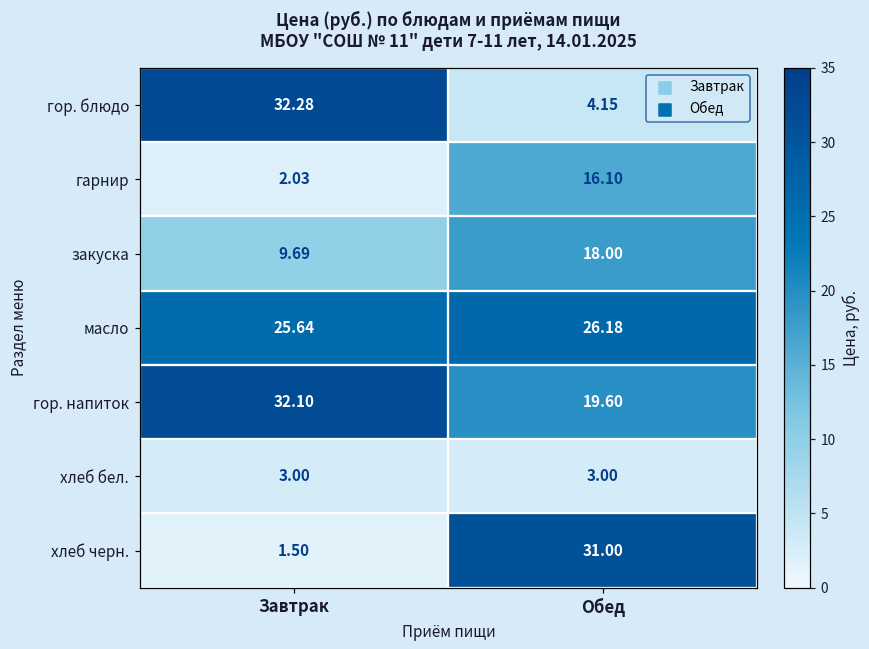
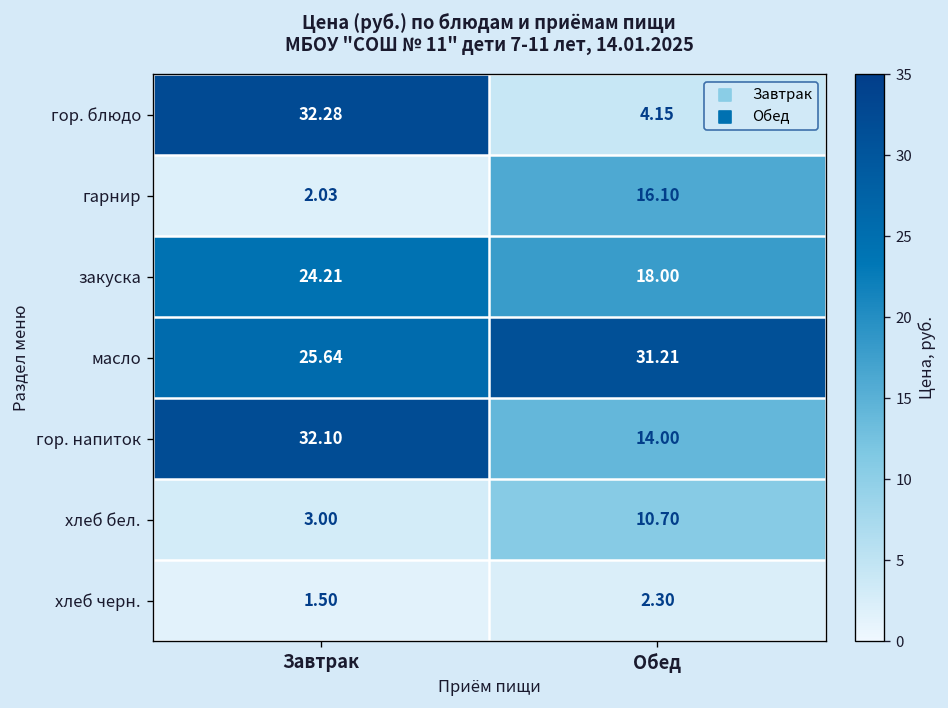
закуска, Завтрак: 9.69 -> 24.21
масло, Обед: 26.18 -> 31.21
гор. напиток, Обед: 19.60 -> 14.00
хлеб бел., Обед: 3.00 -> 10.70
хлеб черн., Обед: 31.00 -> 2.30
